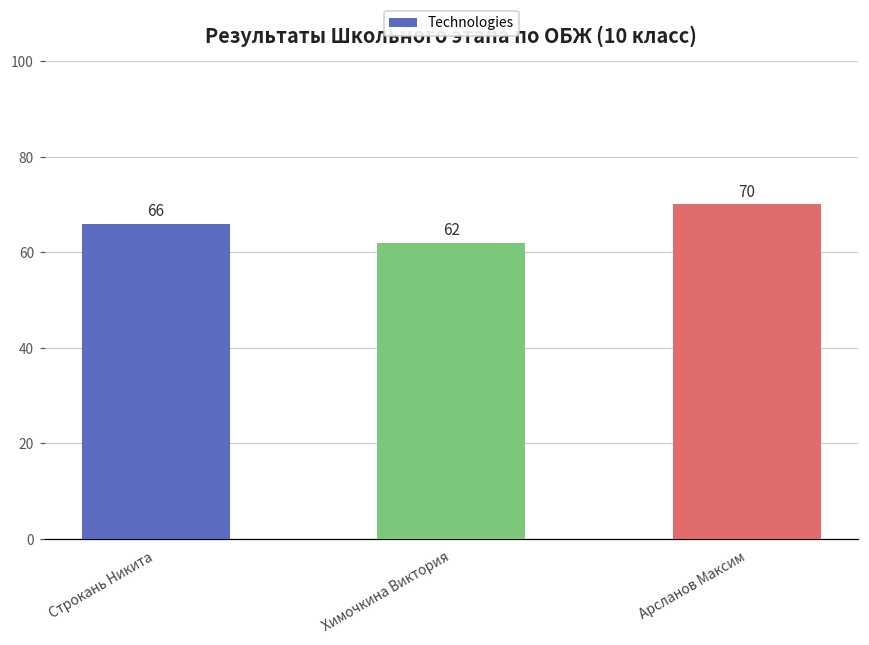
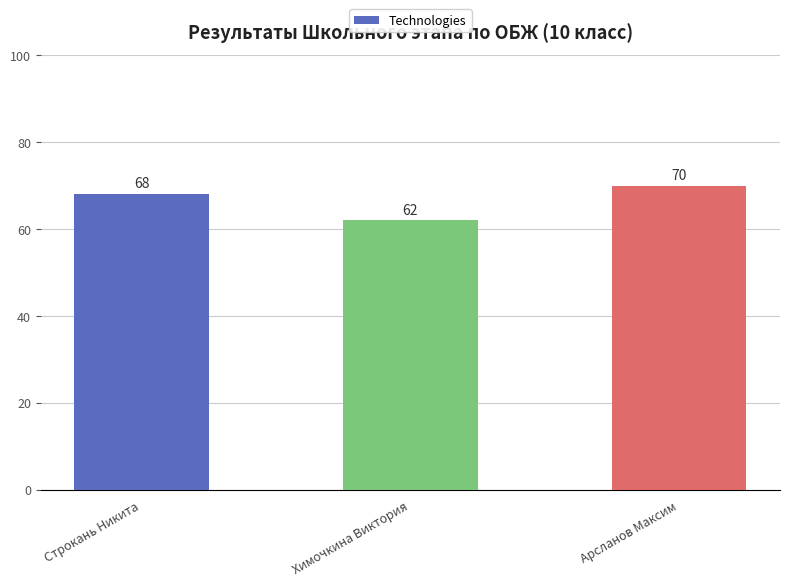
Строкань Никита: 66 -> 68
